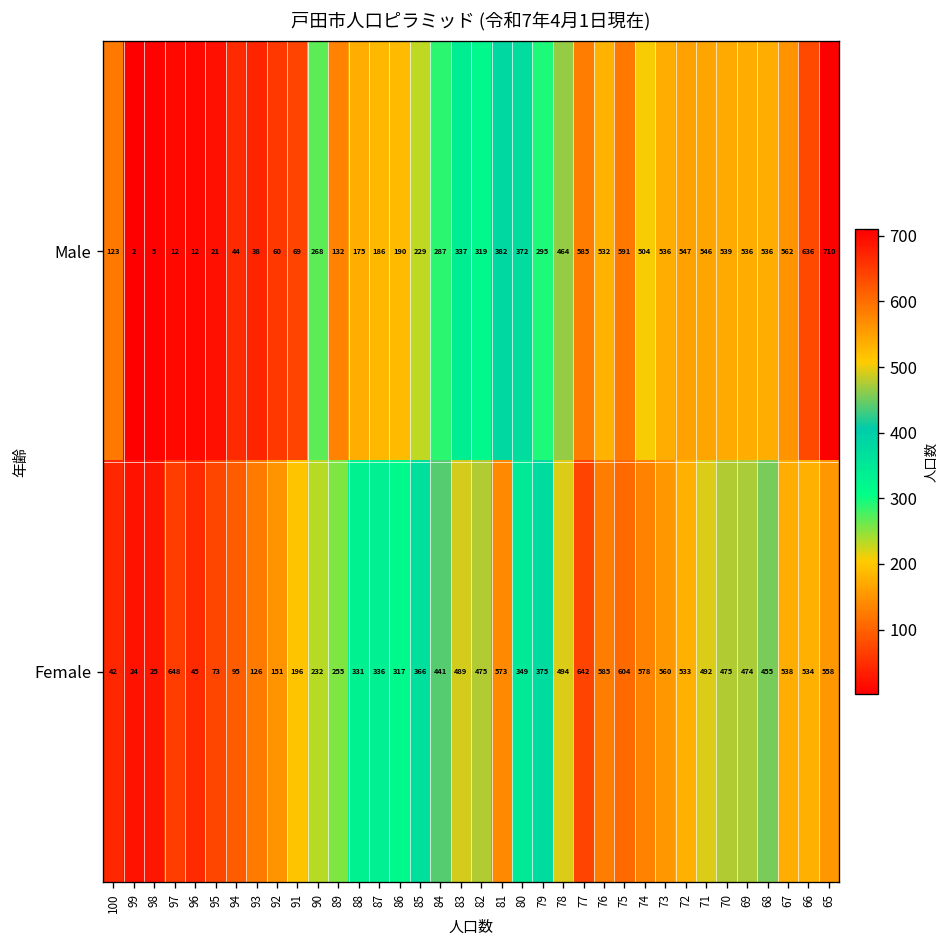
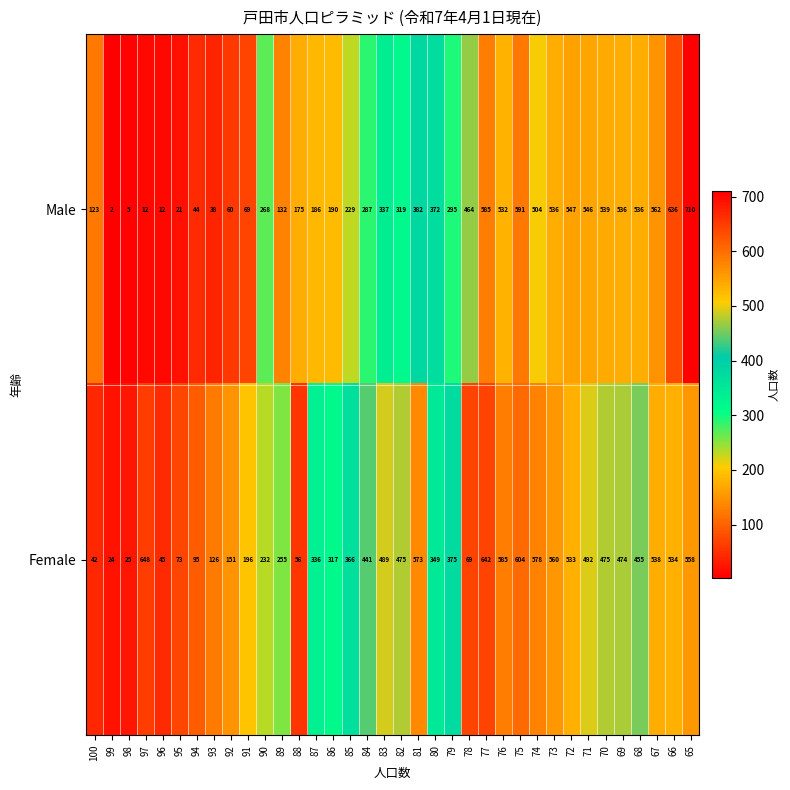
Female, 88: 331 -> 56
Female, 78: 494 -> 69
